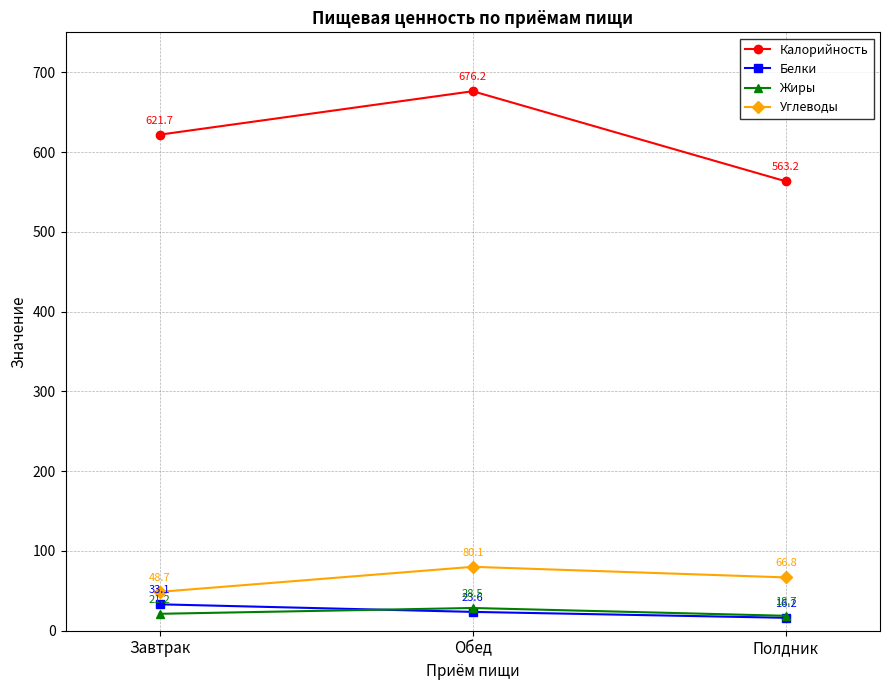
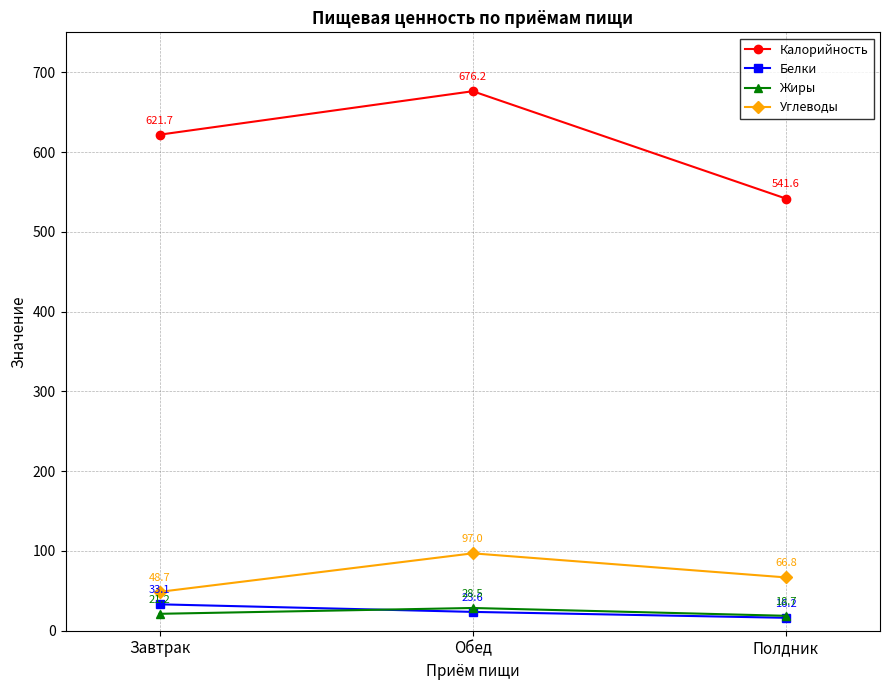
Углеводы, Обед: 80.1 -> 97.0
Калорийность, Полдник: 563.2 -> 541.6
